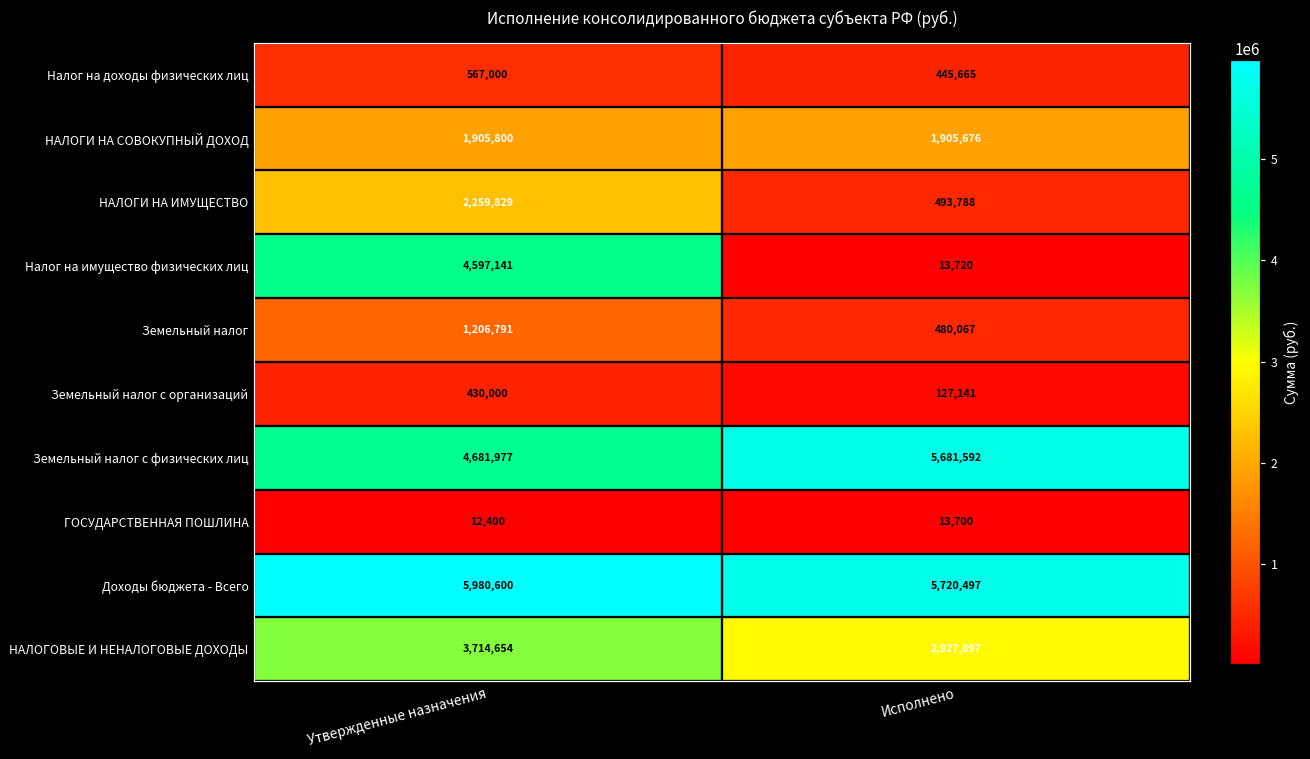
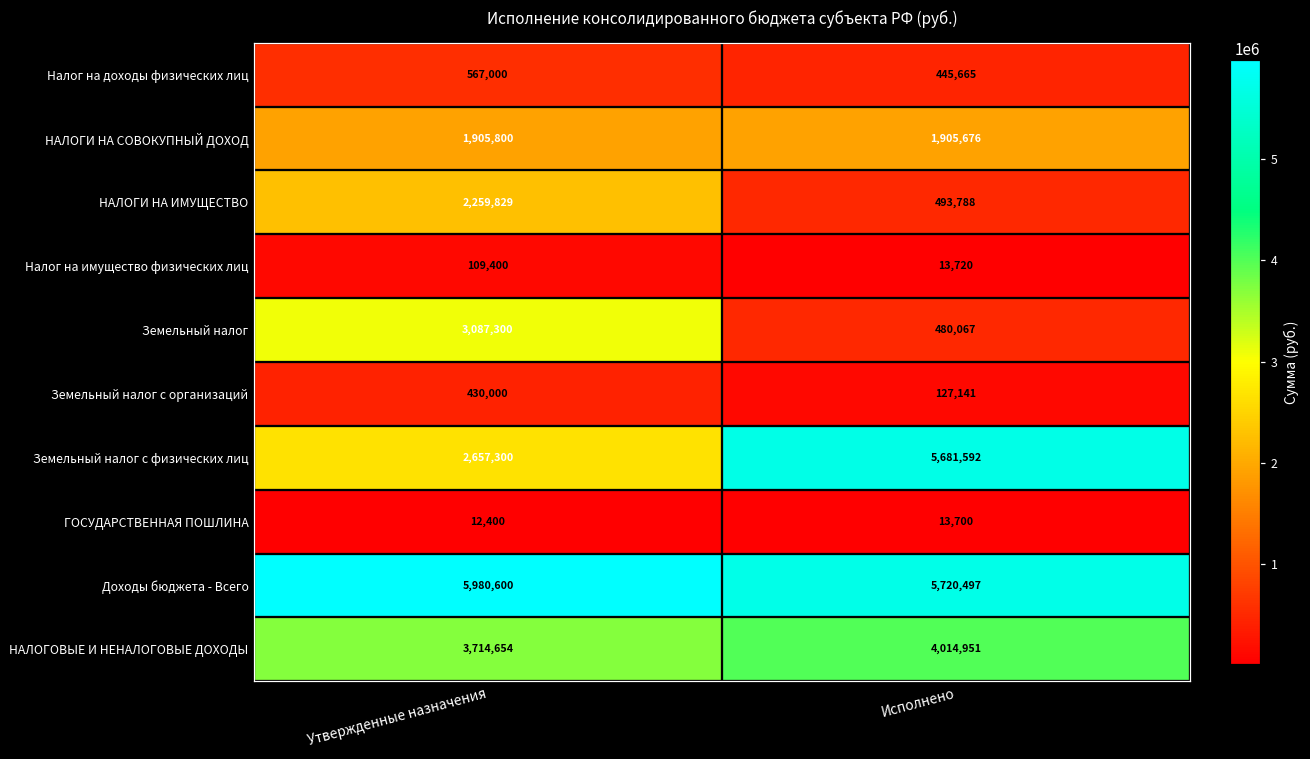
Налог на имущество физических лиц, Утвержденные назначения: 4,597,141 -> 109,400
Земельный налог, Утвержденные назначения: 1,206,791 -> 3,087,300
Земельный налог с физических лиц, Утвержденные назначения: 4,681,977 -> 2,657,300
НАЛОГОВЫЕ И НЕНАЛОГОВЫЕ ДОХОДЫ, Исполнено: 2,927,897 -> 4,014,951
